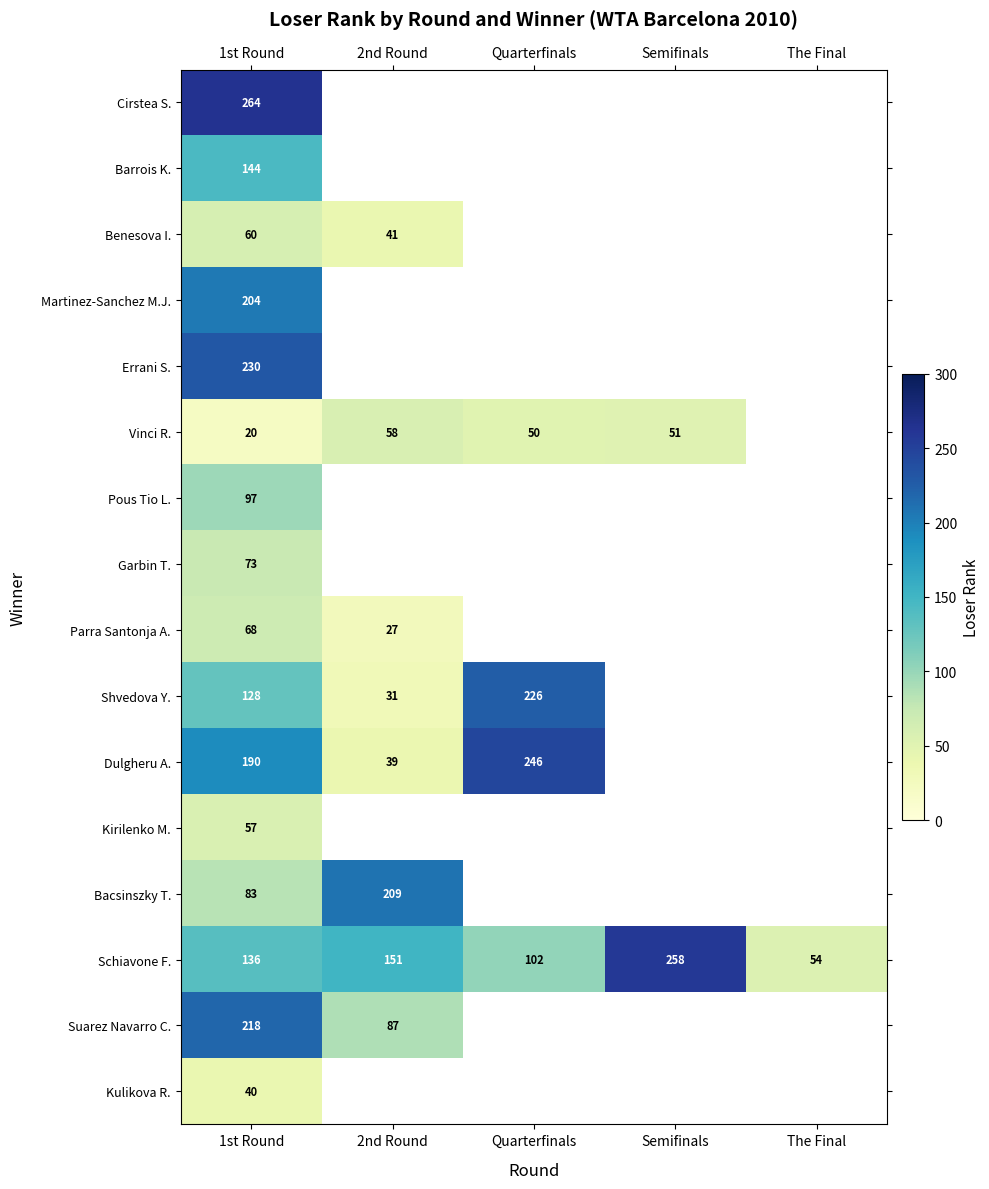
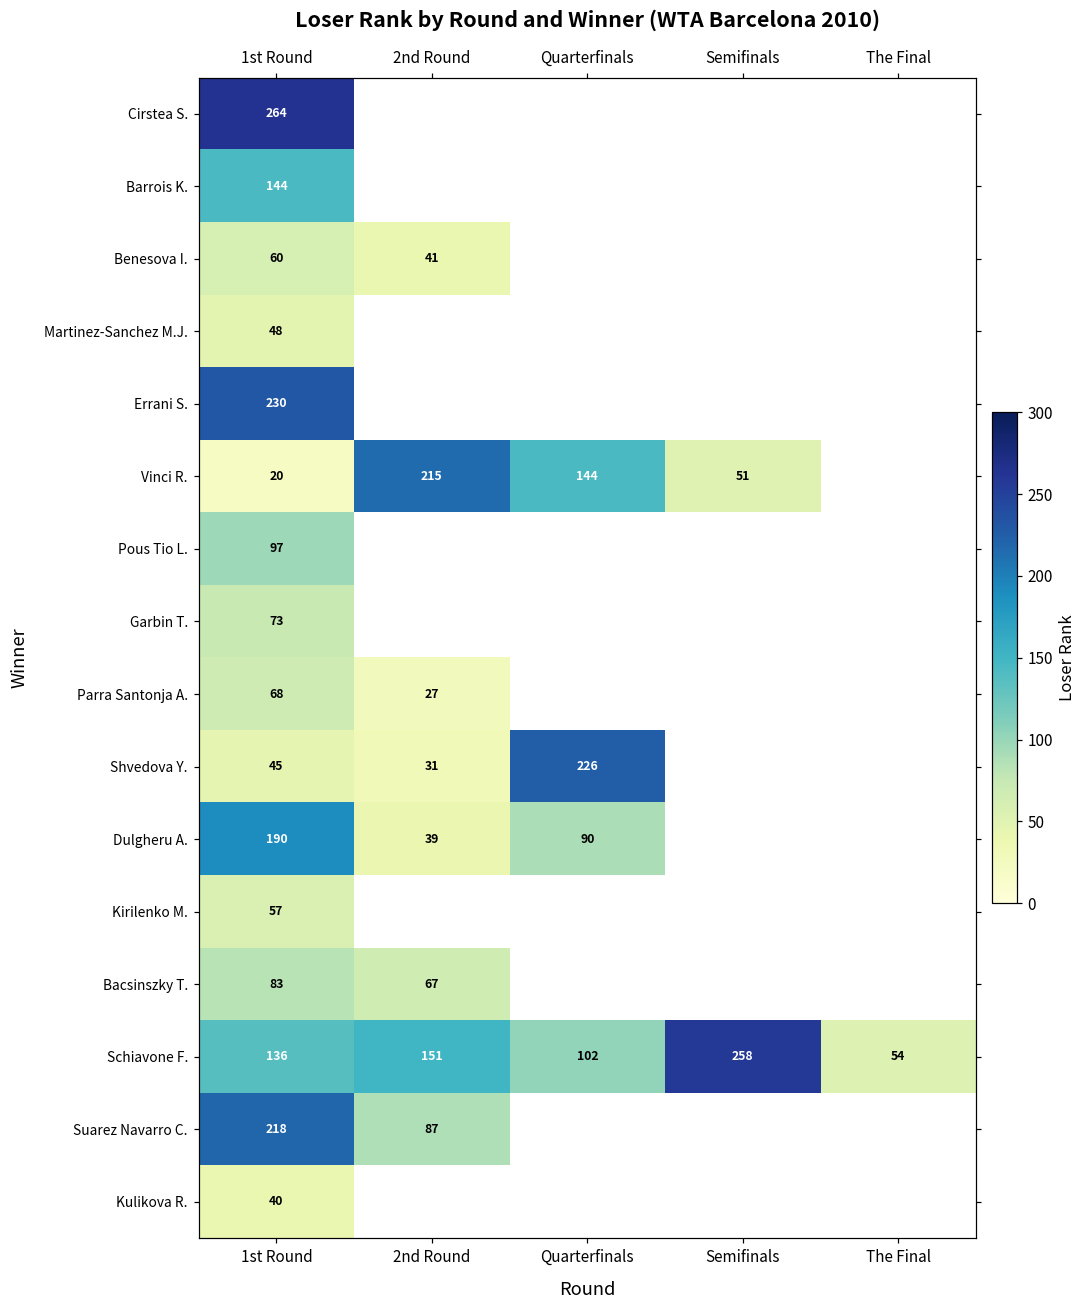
Martinez-Sanchez M.J., 1st Round: 204 -> 48
Vinci R., 2nd Round: 58 -> 215
Vinci R., Quarterfinals: 50 -> 144
Shvedova Y., 1st Round: 128 -> 45
Dulgheru A., Quarterfinals: 246 -> 90
Bacsinszky T., 2nd Round: 209 -> 67
